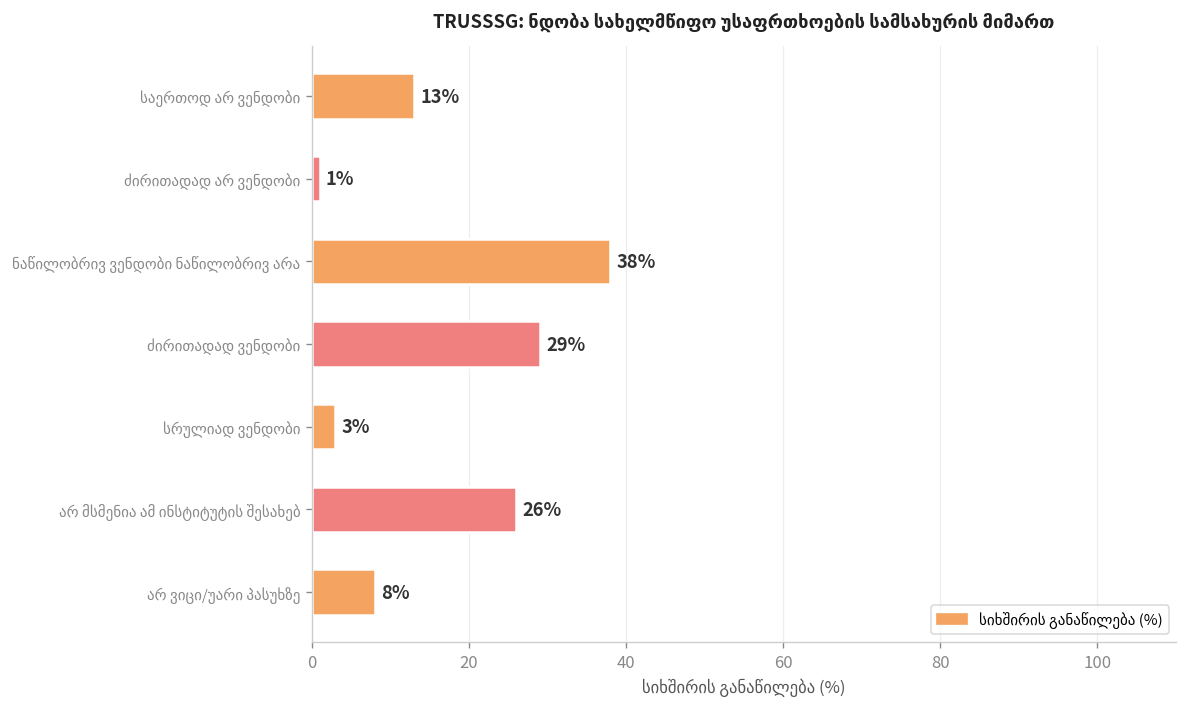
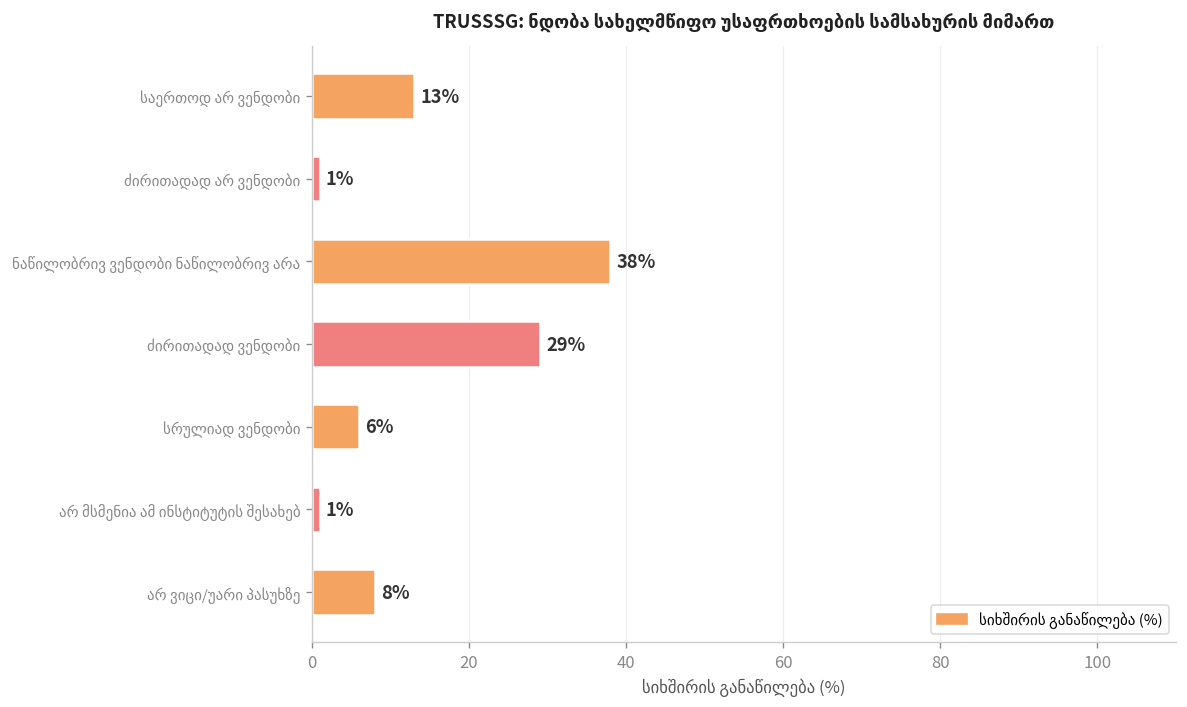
სრულიად ვენდობი: 3% -> 6%
არ მსმენია ამ ინსტიტუტის შესახებ: 26% -> 1%
